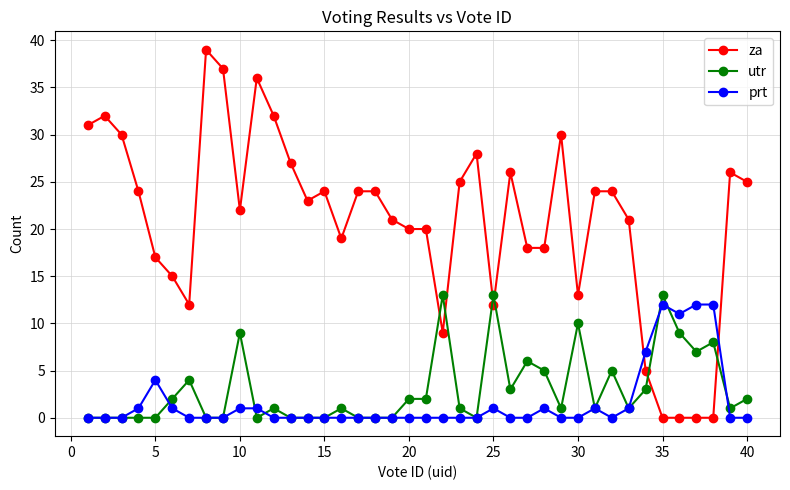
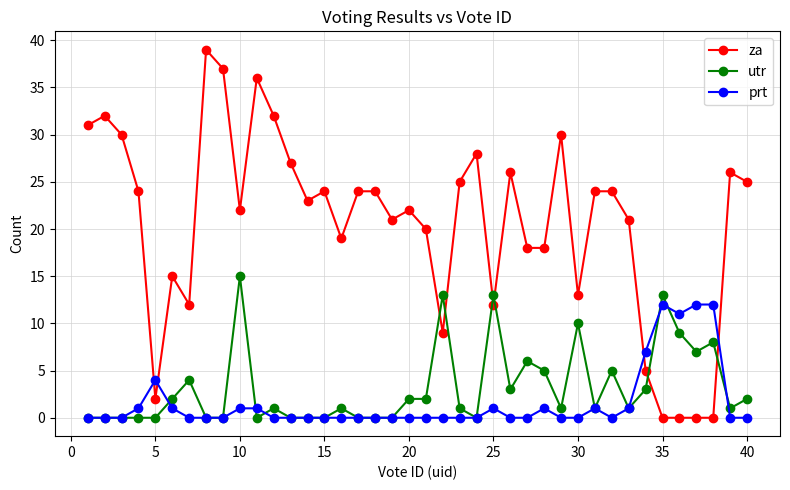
za, 5: 17 -> 2
utr, 10: 9 -> 15
za, 20: 20 -> 22
